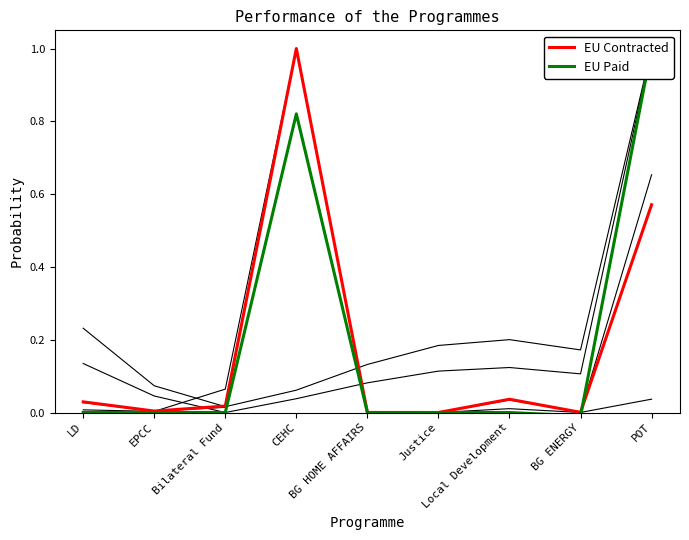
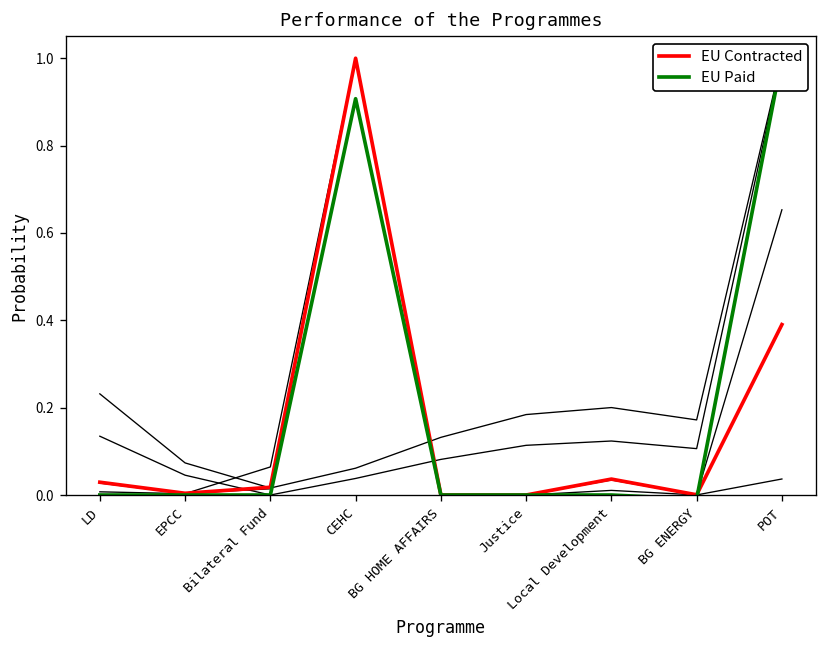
EU Paid, CEHC: 0.82 -> 0.91
EU Contracted, POT: 0.57 -> 0.39
